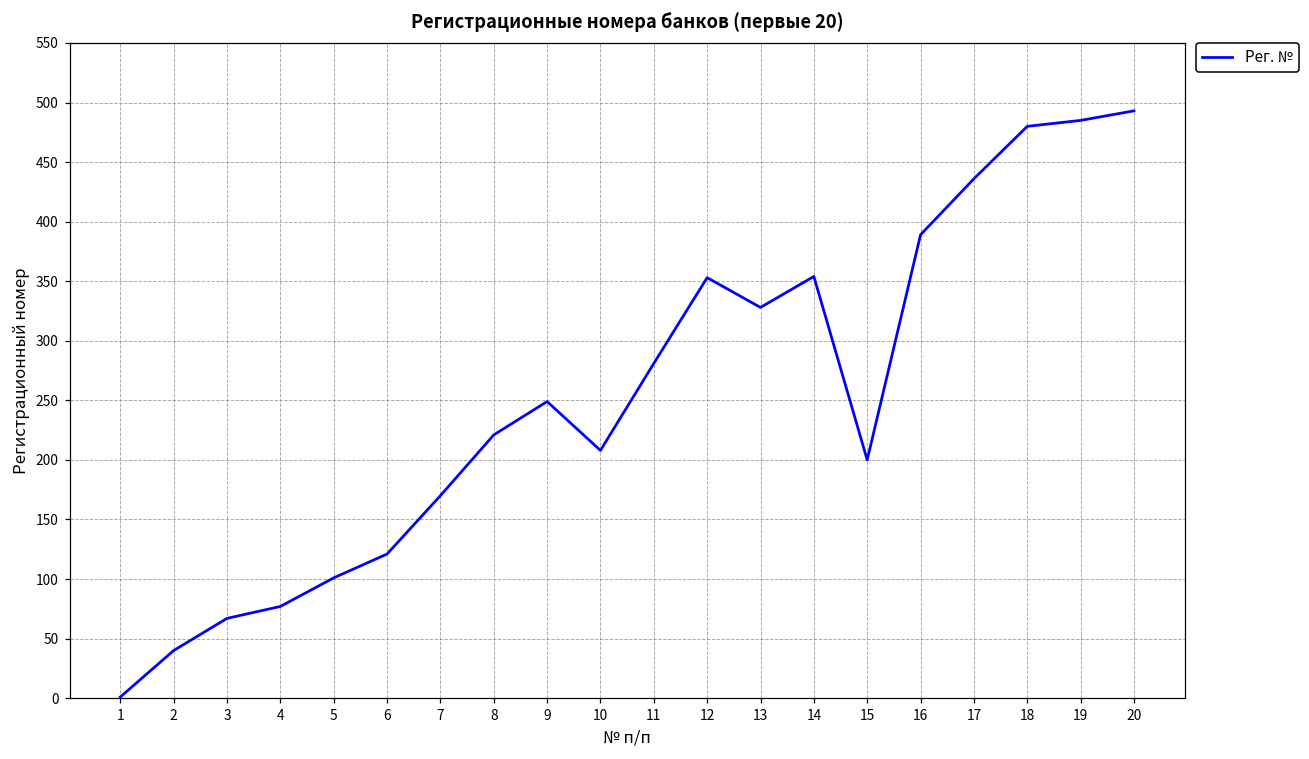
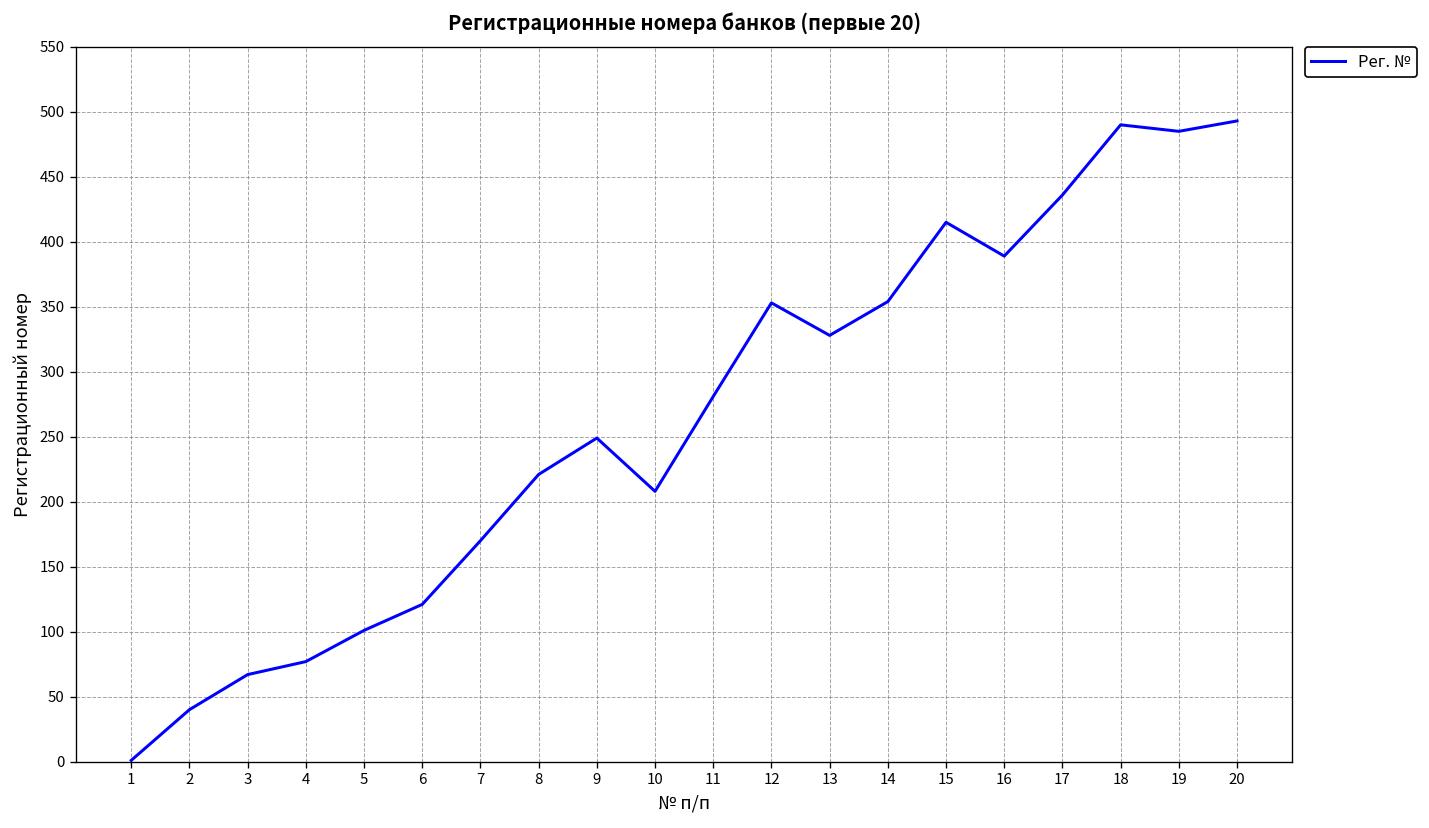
15: 200 -> 415
18: 480 -> 490
